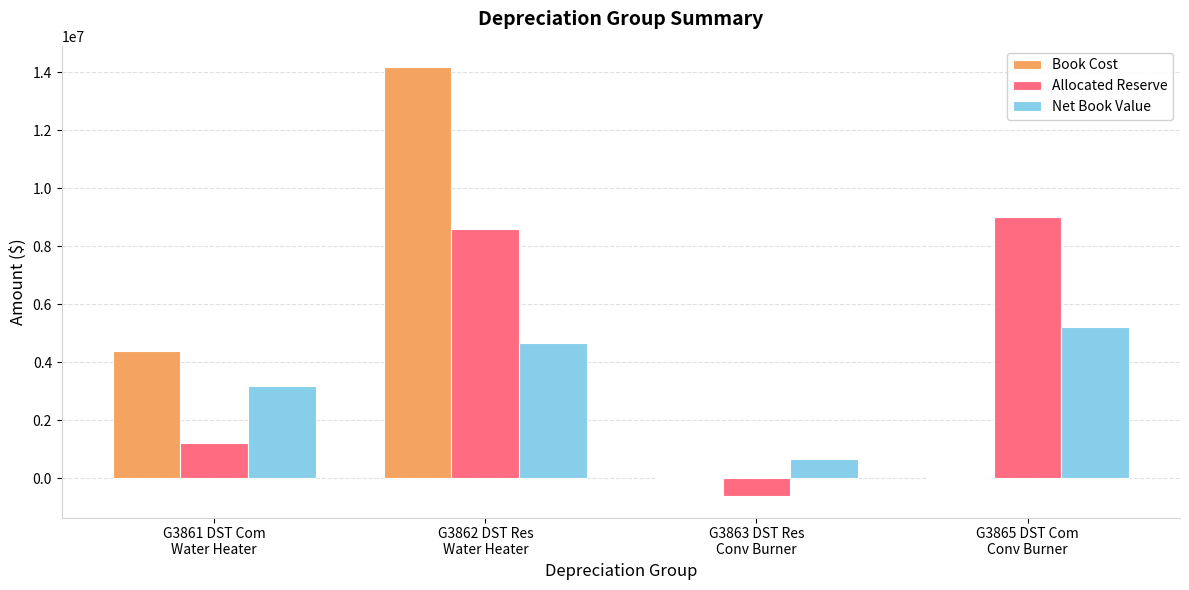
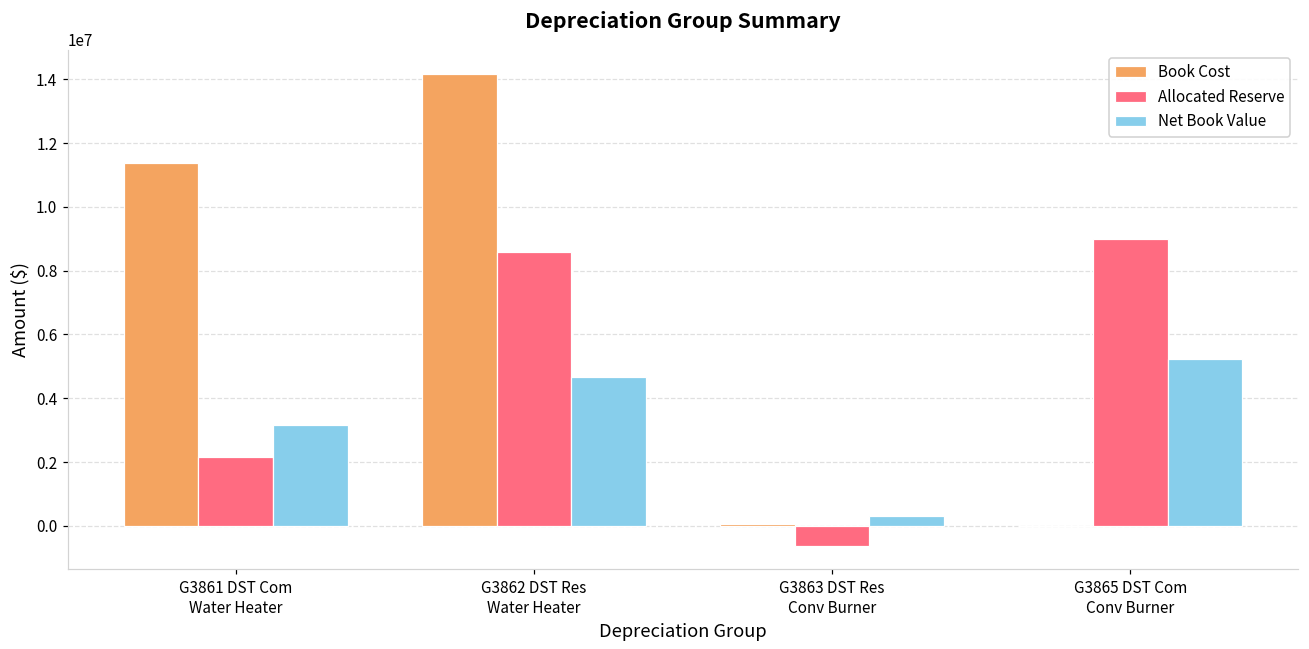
Book Cost, G3861 DST Com Water Heater: 4400000 -> 11400000
Allocated Reserve, G3861 DST Com Water Heater: 1200000 -> 2100000
Net Book Value, G3863 DST Res Conv Burner: 700000 -> 300000
